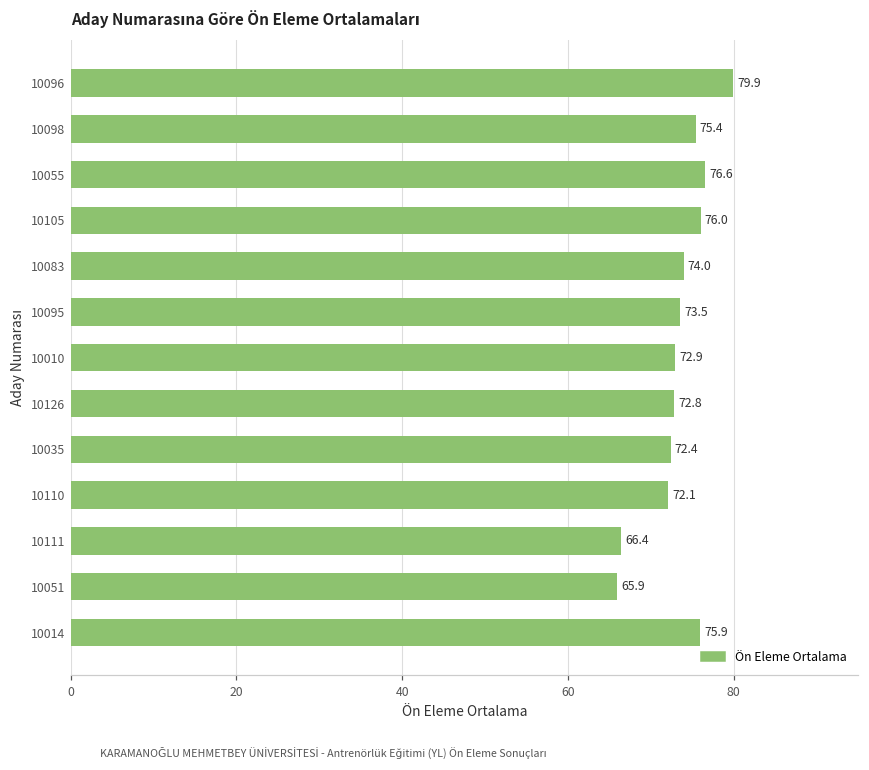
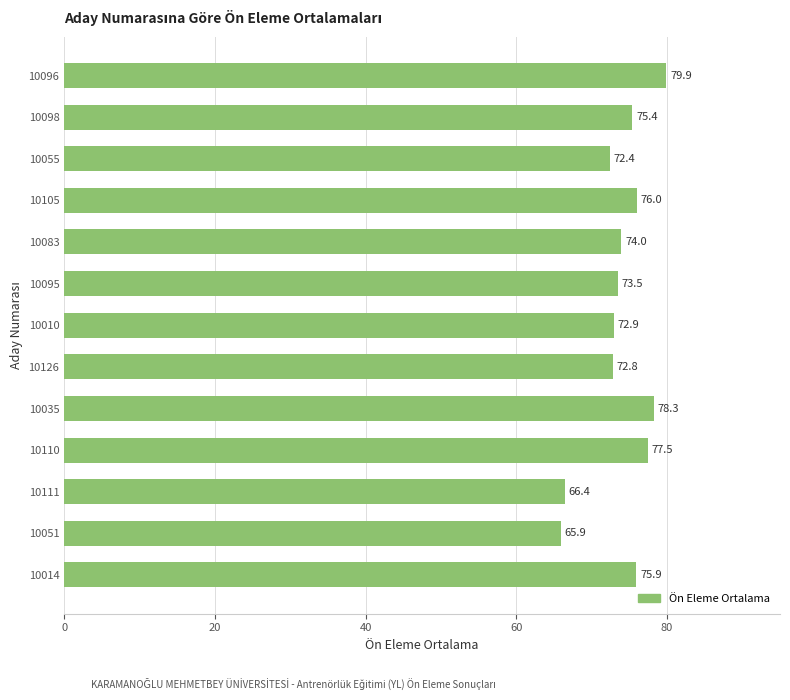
10055: 76.6 -> 72.4
10035: 72.4 -> 78.3
10110: 72.1 -> 77.5
